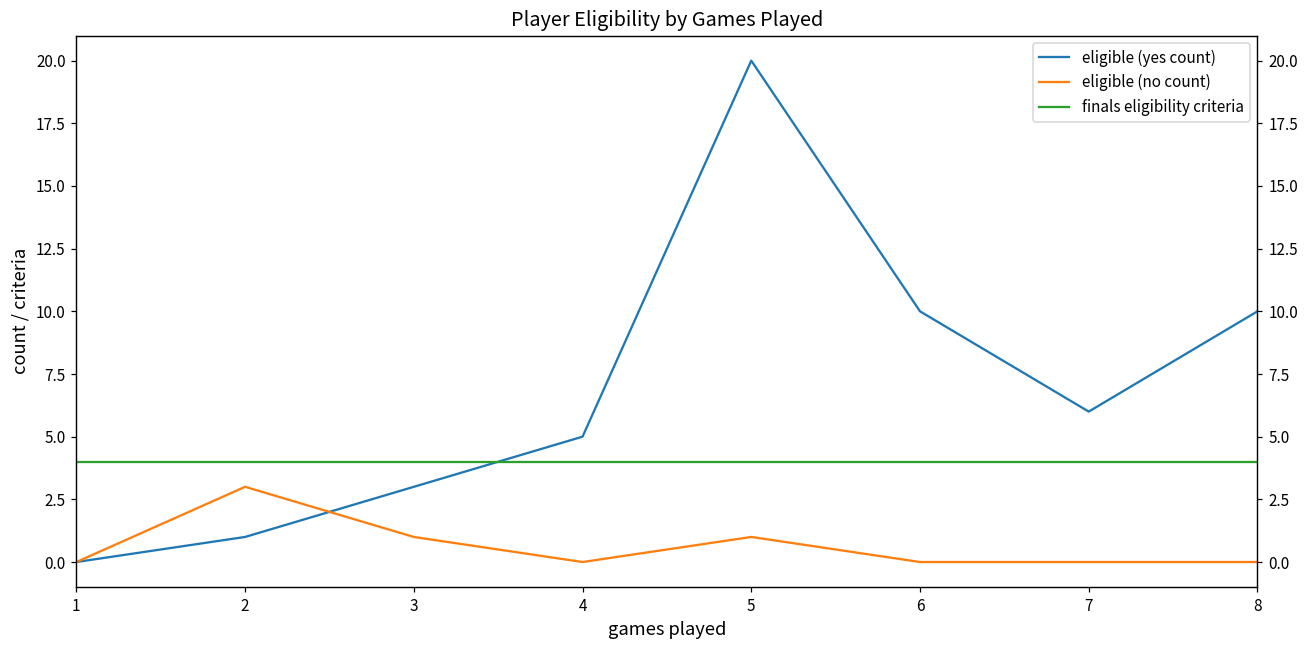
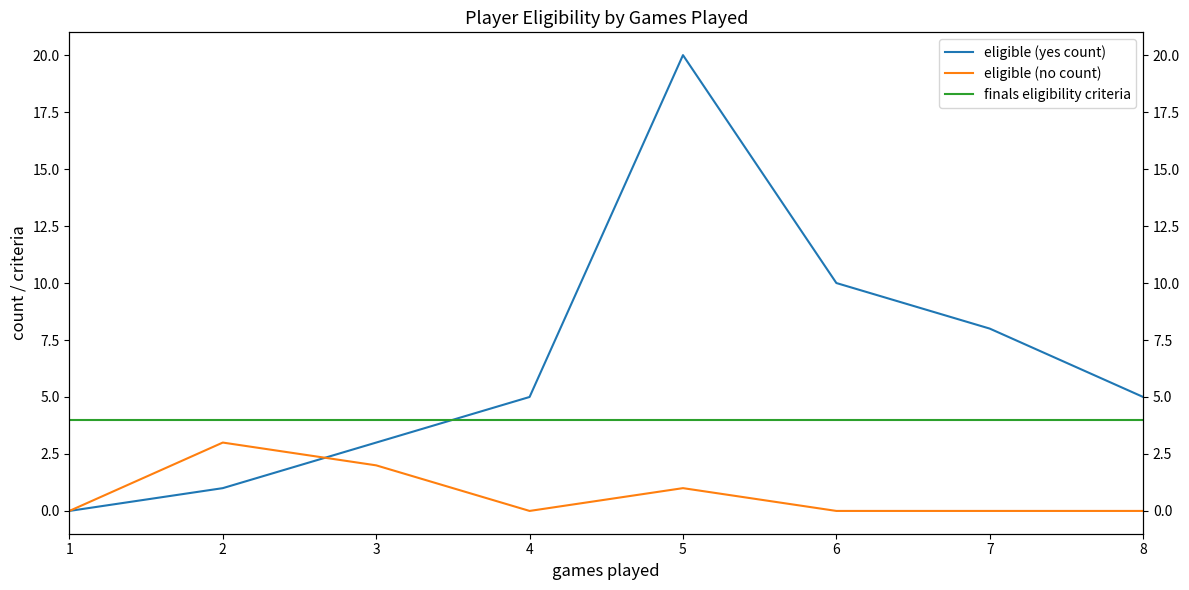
eligible (no count), 3: 1 -> 2
eligible (yes count), 7: 6 -> 8
eligible (yes count), 8: 10 -> 5
